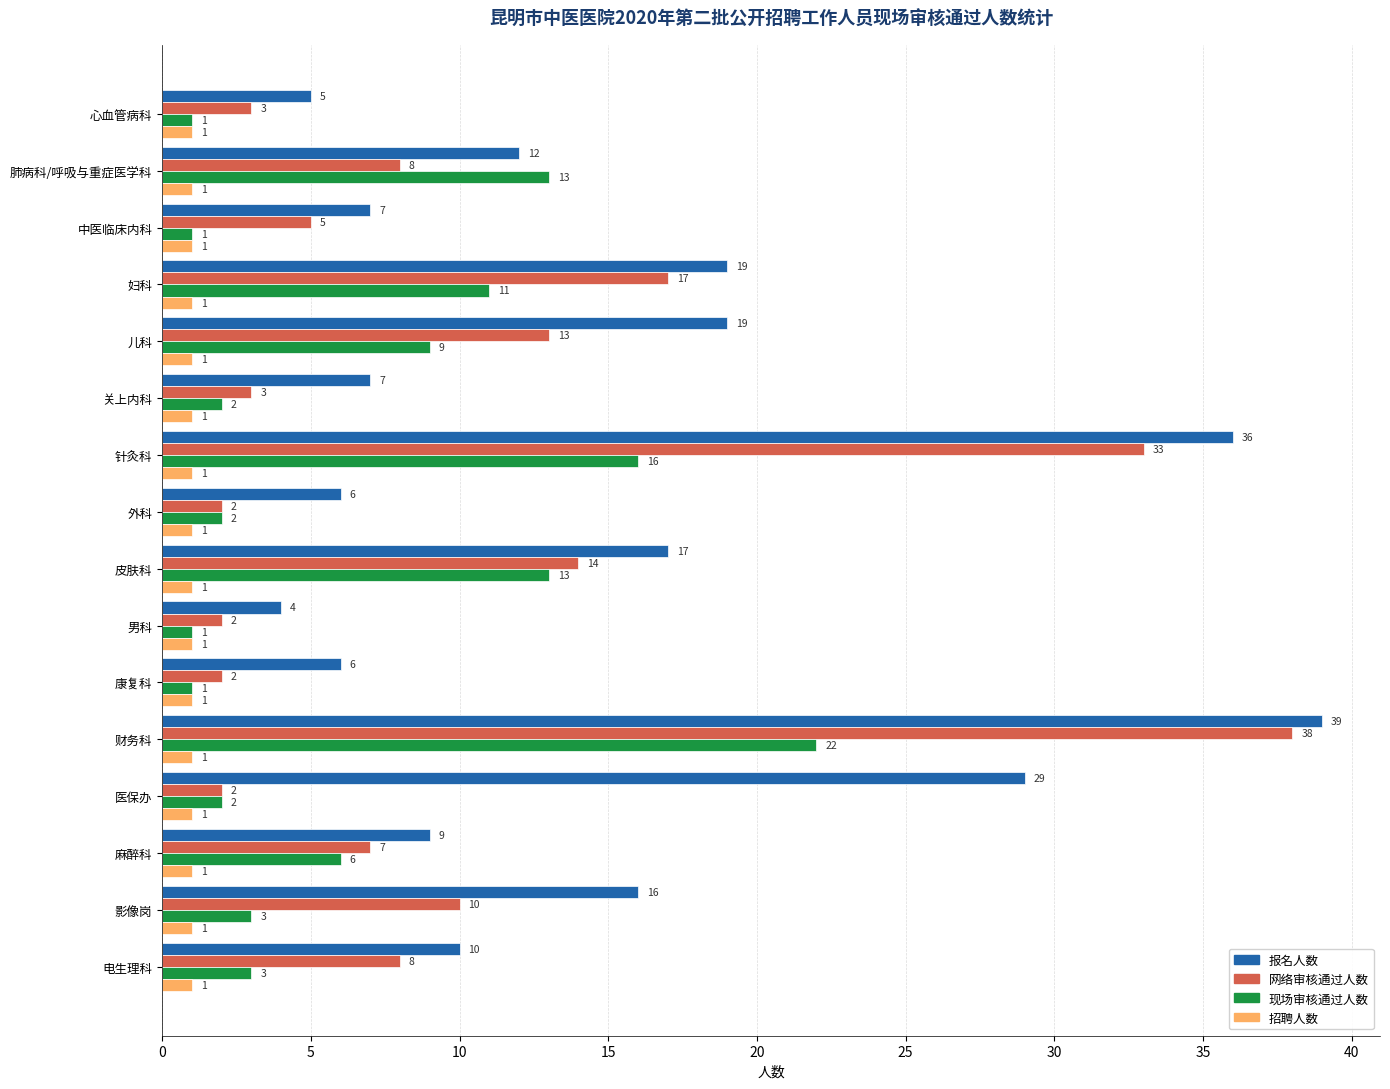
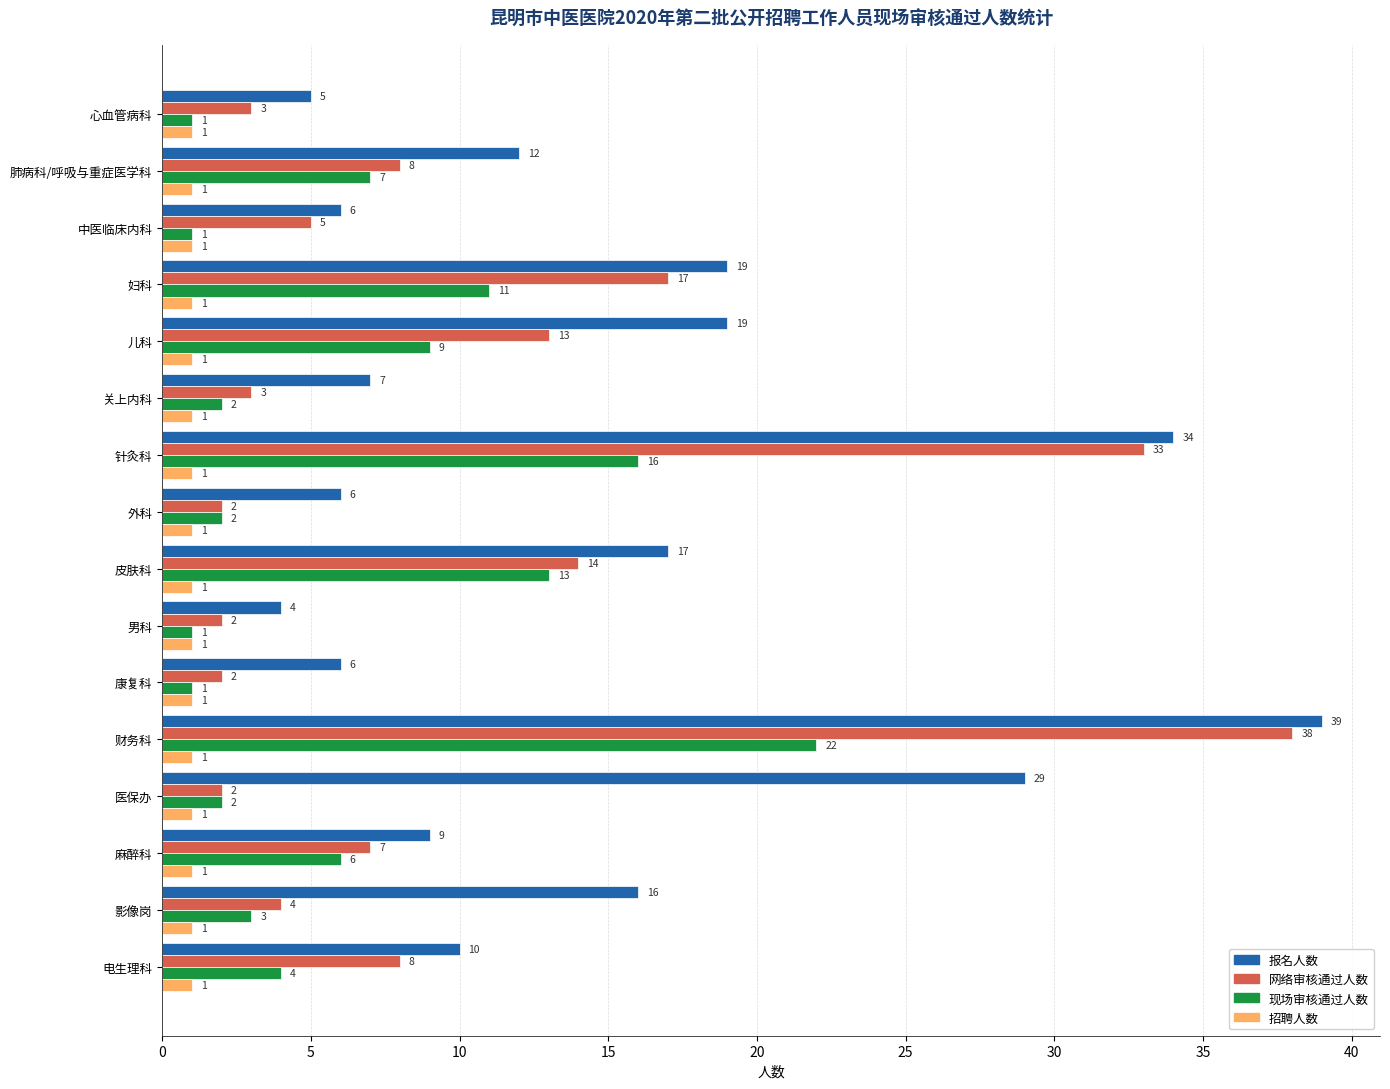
现场审核通过人数, 肺病科/呼吸与重症医学科: 13 -> 7
报名人数, 中医临床内科: 7 -> 6
报名人数, 针灸科: 36 -> 34
网络审核通过人数, 影像岗: 10 -> 4
现场审核通过人数, 电生理科: 3 -> 4
